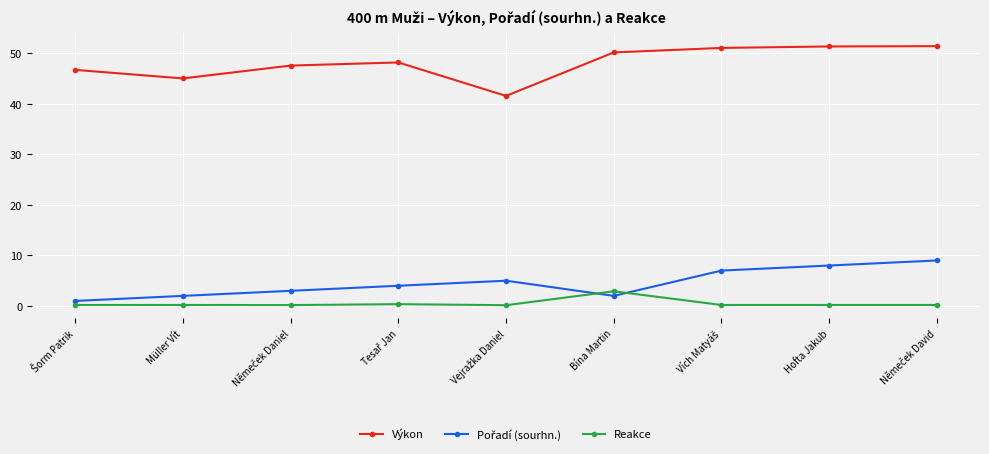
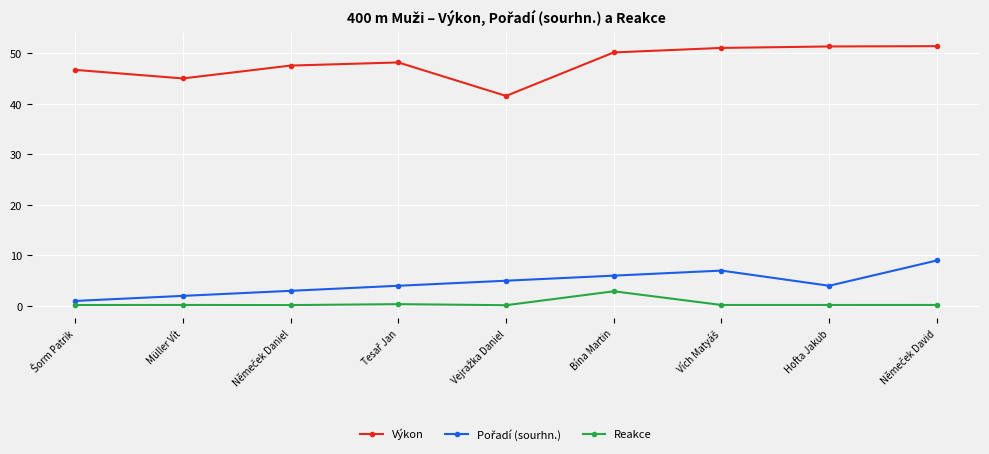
Pořadí (sourhn.), Bína Martin: 2 -> 6
Pořadí (sourhn.), Hofta Jakub: 8 -> 4
